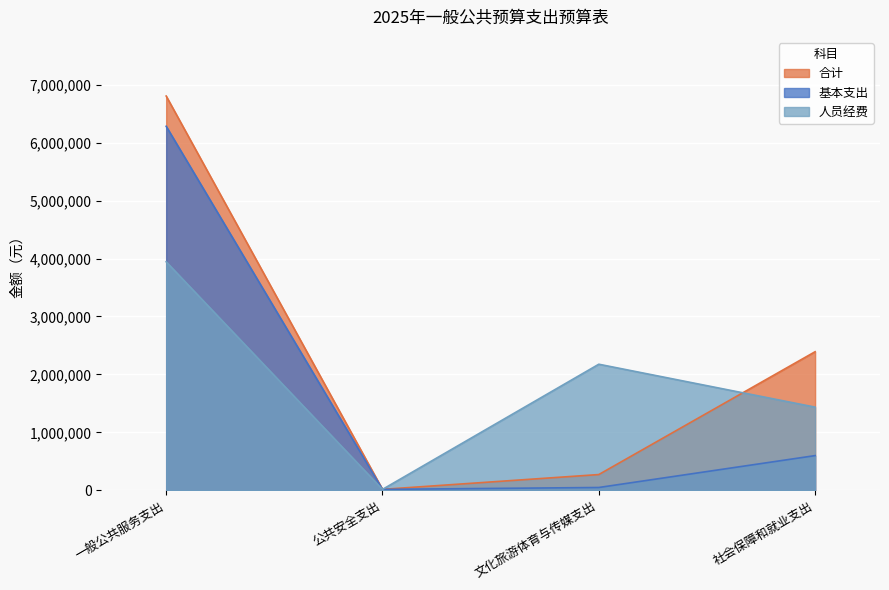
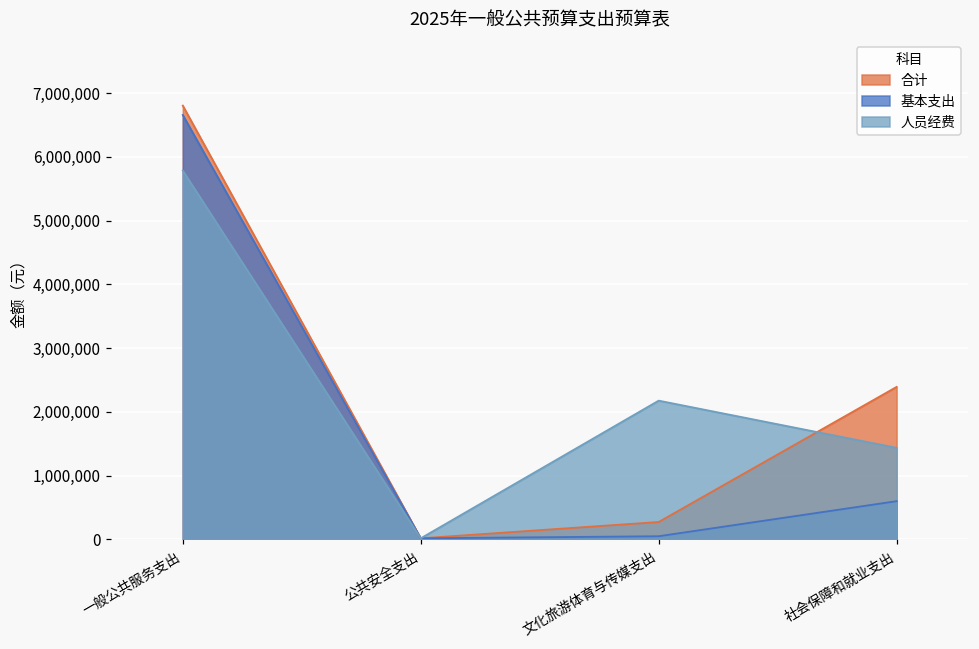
基本支出, 一般公共服务支出: 6,300,000 -> 6,700,000
人员经费, 一般公共服务支出: 3,900,000 -> 5,800,000
